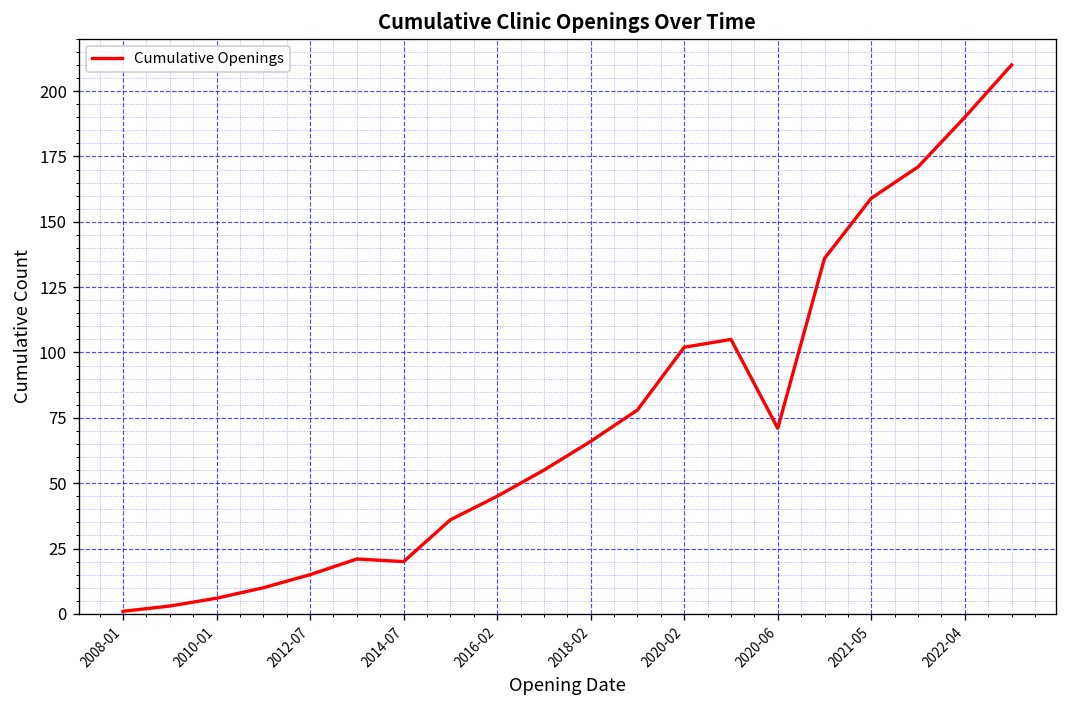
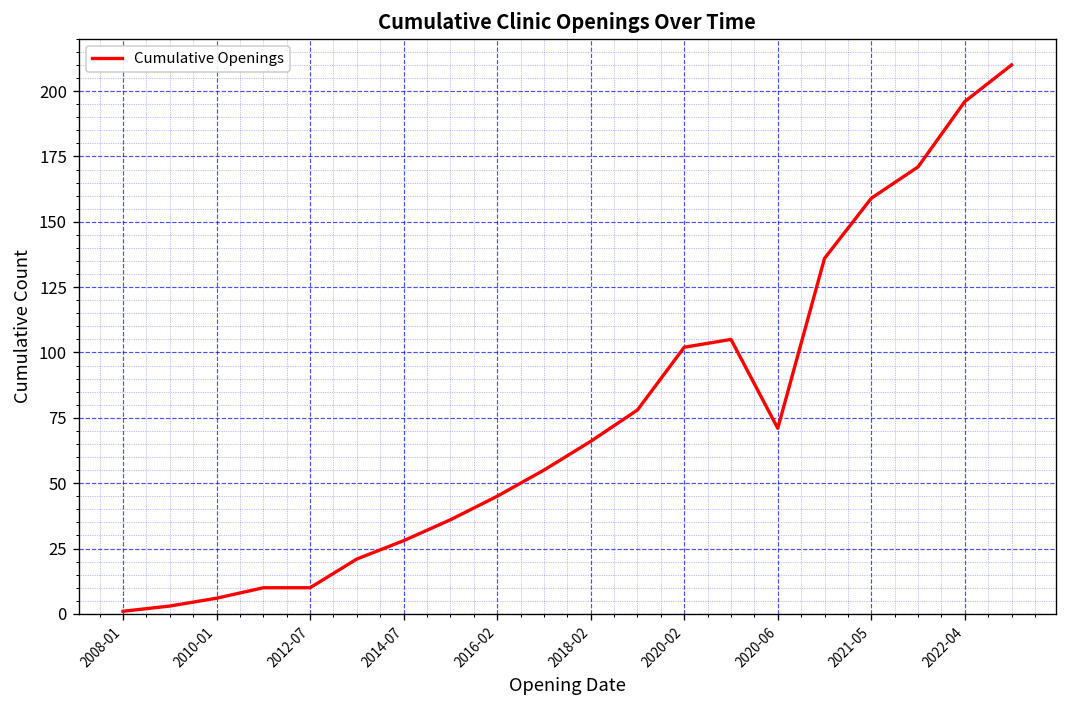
2012-07: 15 -> 10
2014-07: 20 -> 28
2022-04: 190 -> 196
